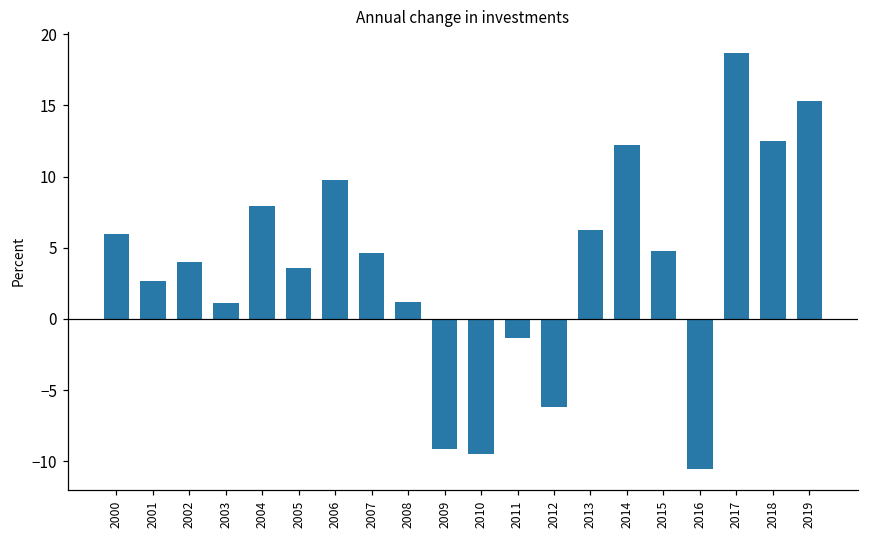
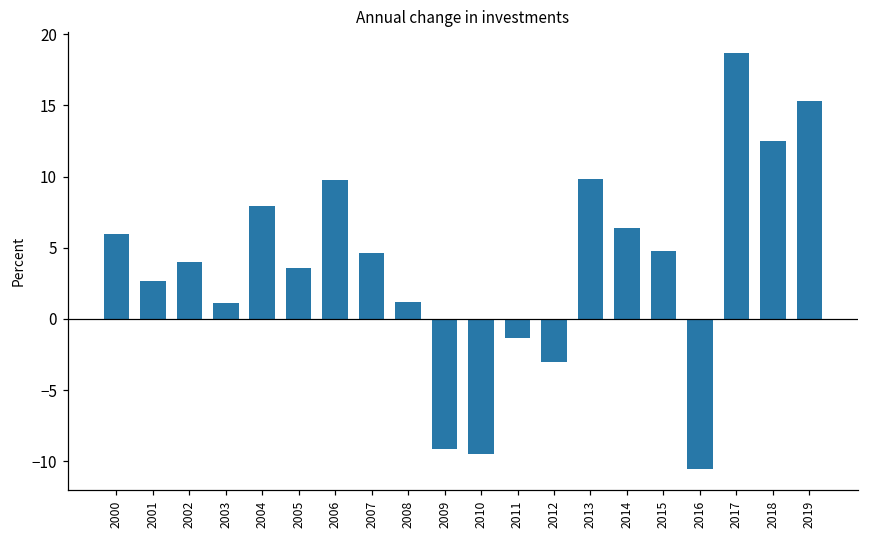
2012: -6.2 -> -3.0
2013: 6.2 -> 9.8
2014: 12.3 -> 6.4
